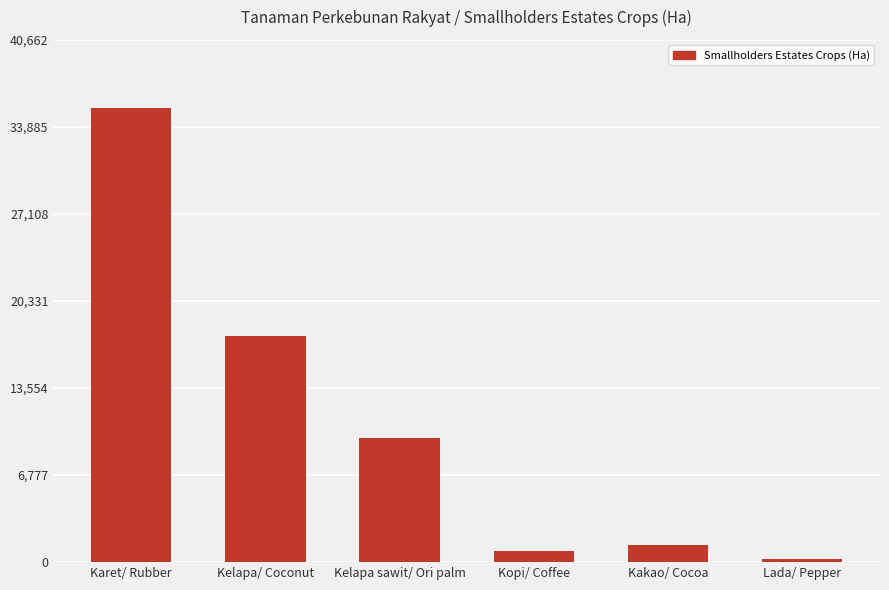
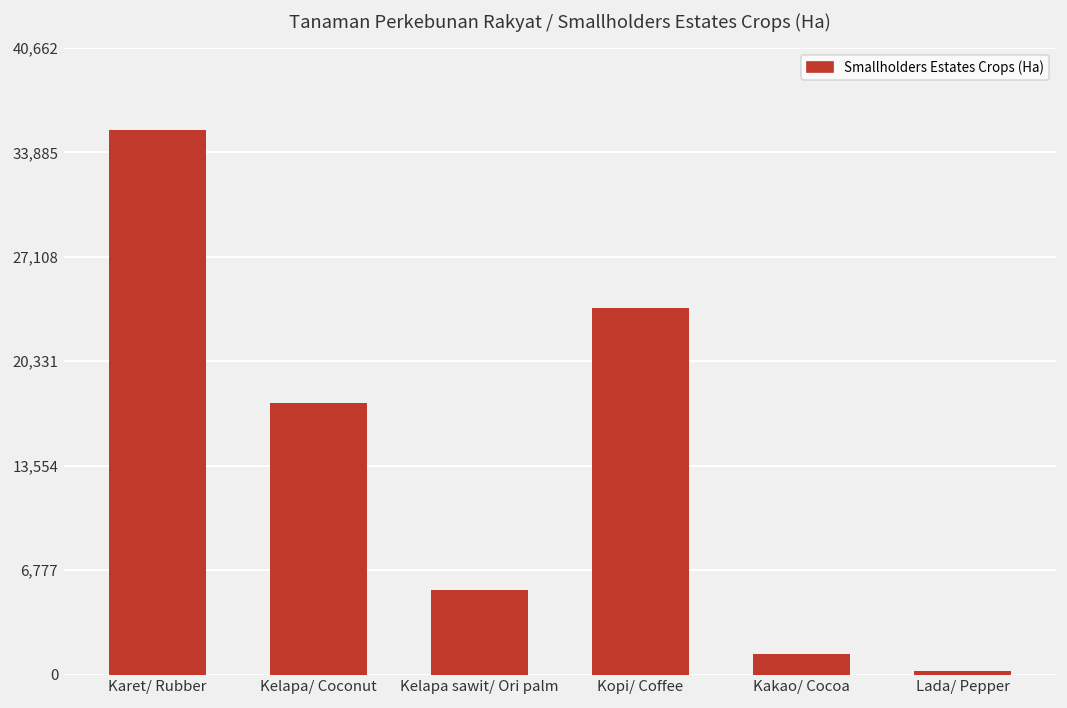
Kelapa sawit/ Ori palm: 9,700 -> 5,500
Kopi/ Coffee: 800 -> 23,800
